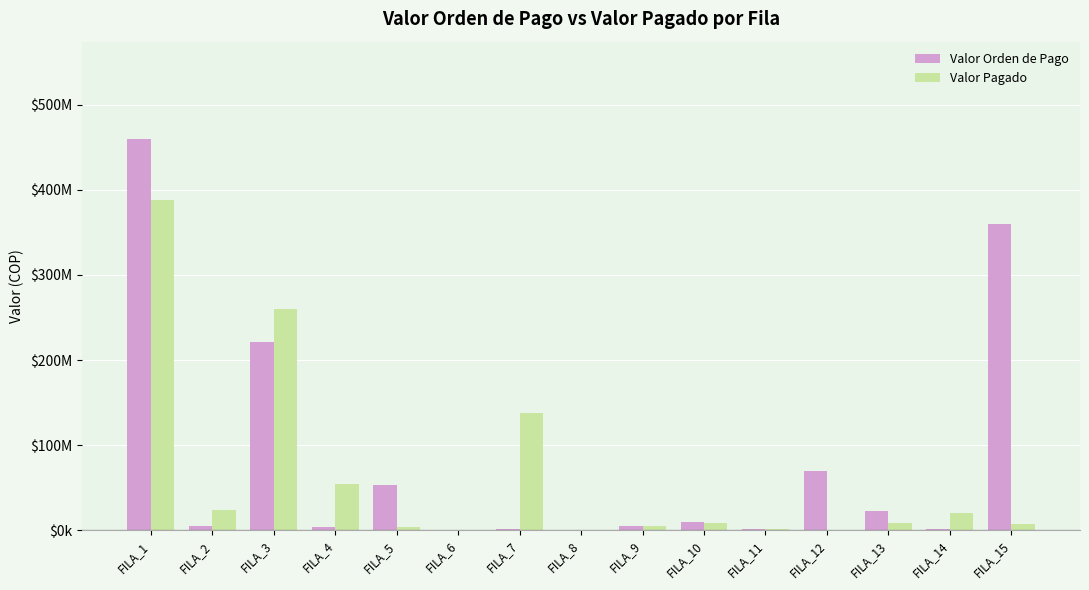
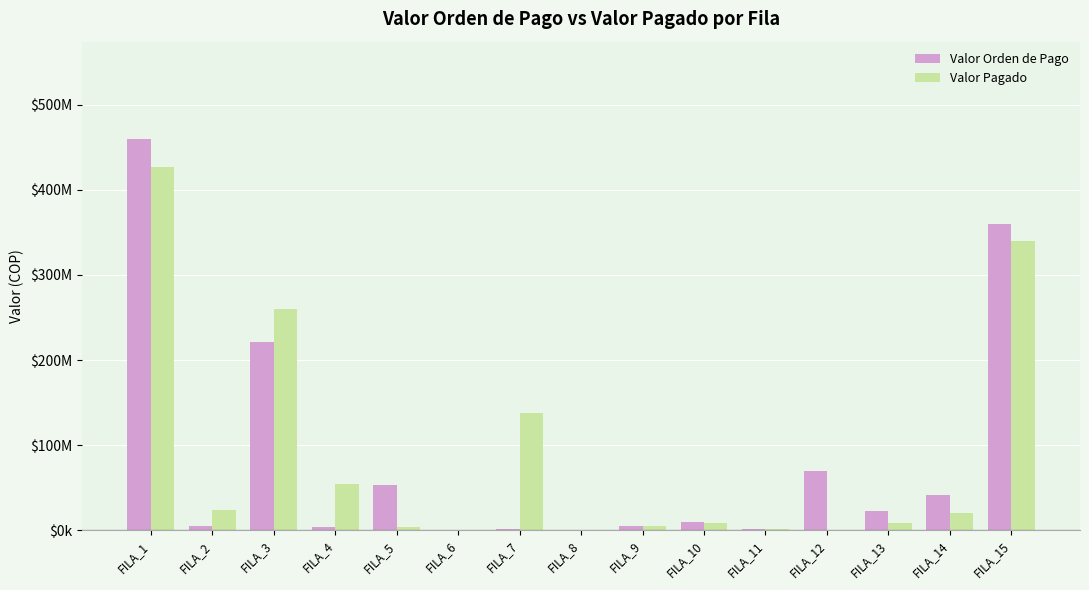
Valor Pagado, FILA_1: $390000000 -> $430000000
Valor Orden de Pago, FILA_14: $0 -> $40000000
Valor Pagado, FILA_15: $10000000 -> $340000000
